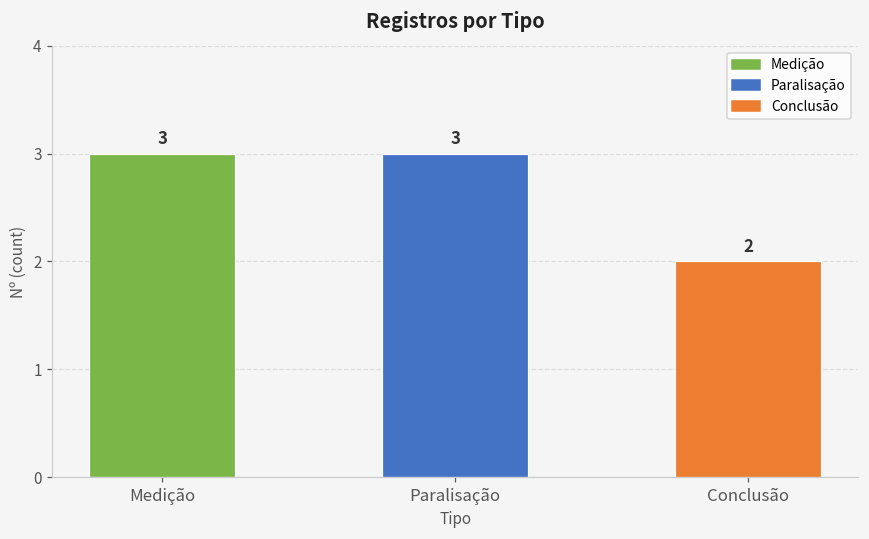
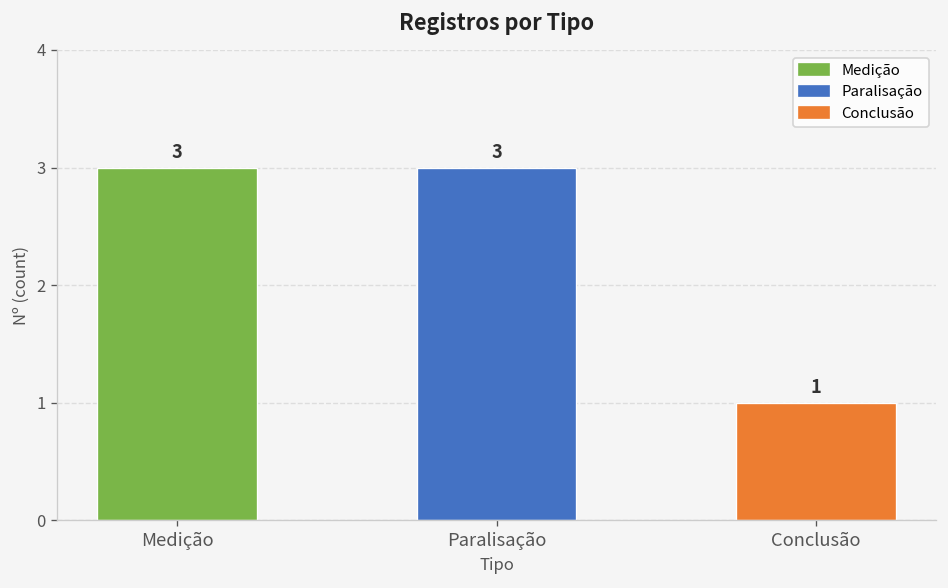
Conclusão: 2 -> 1
